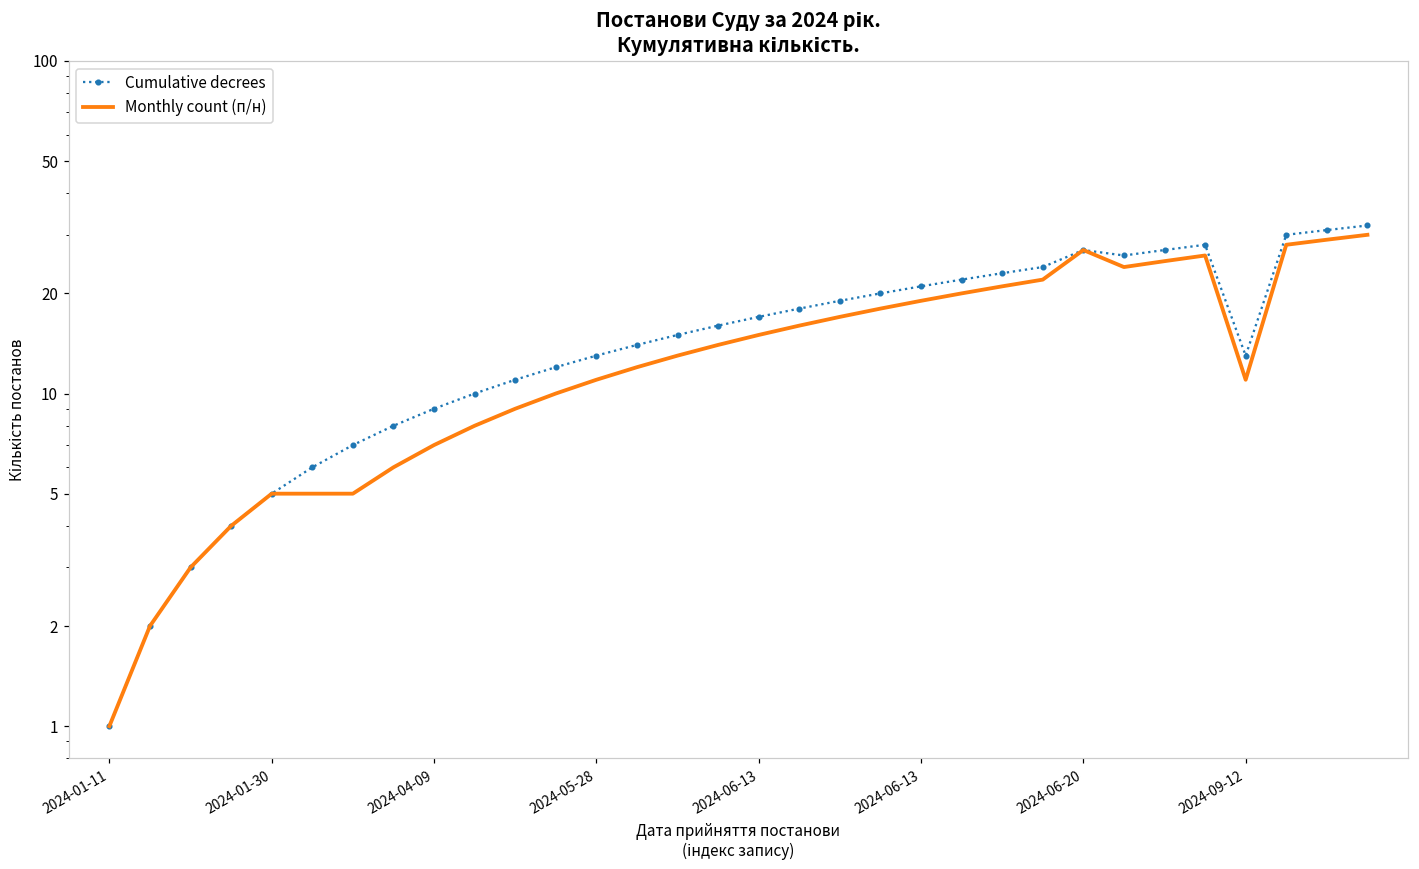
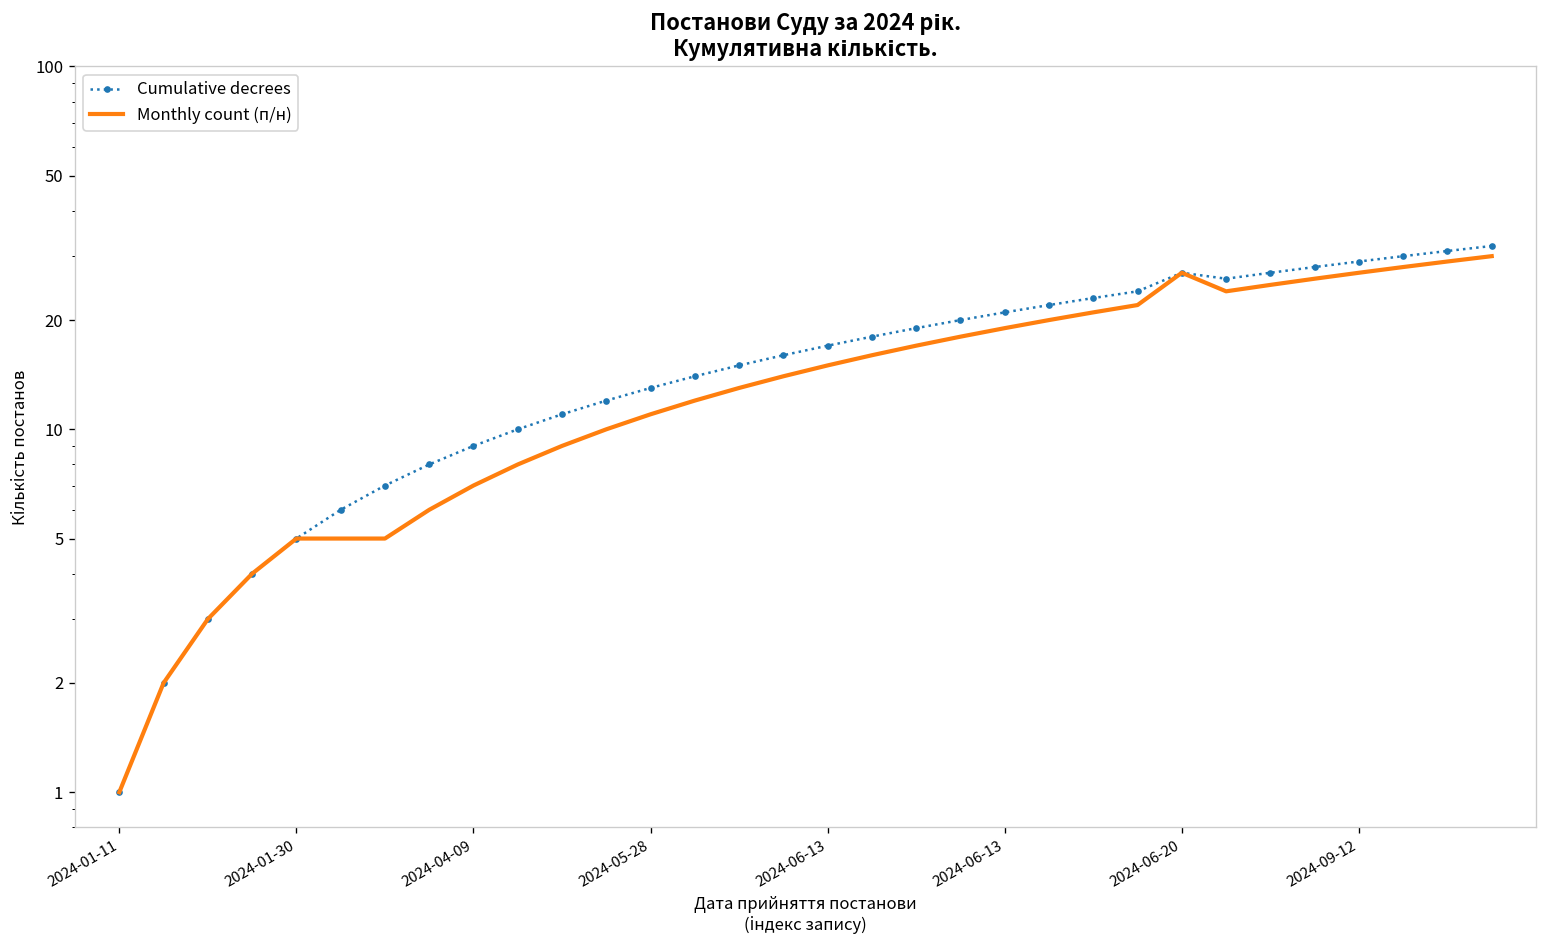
Cumulative decrees, 2024-09-12: 13 -> 29
Monthly count (п/н), 2024-09-12: 11 -> 27
